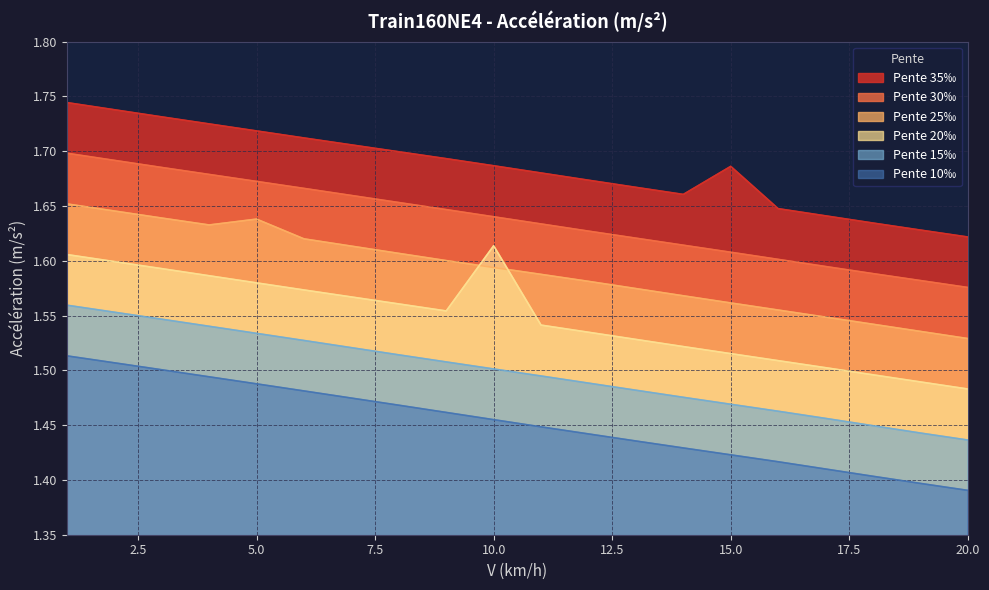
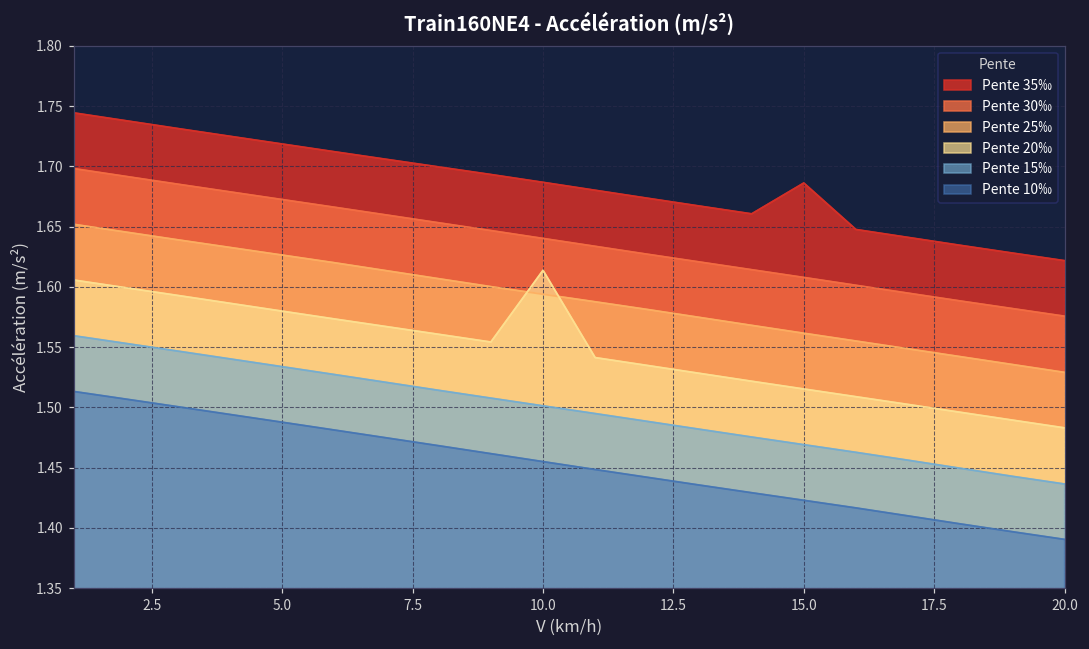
Pente 25‰, 5.0: 1.638 -> 1.626
